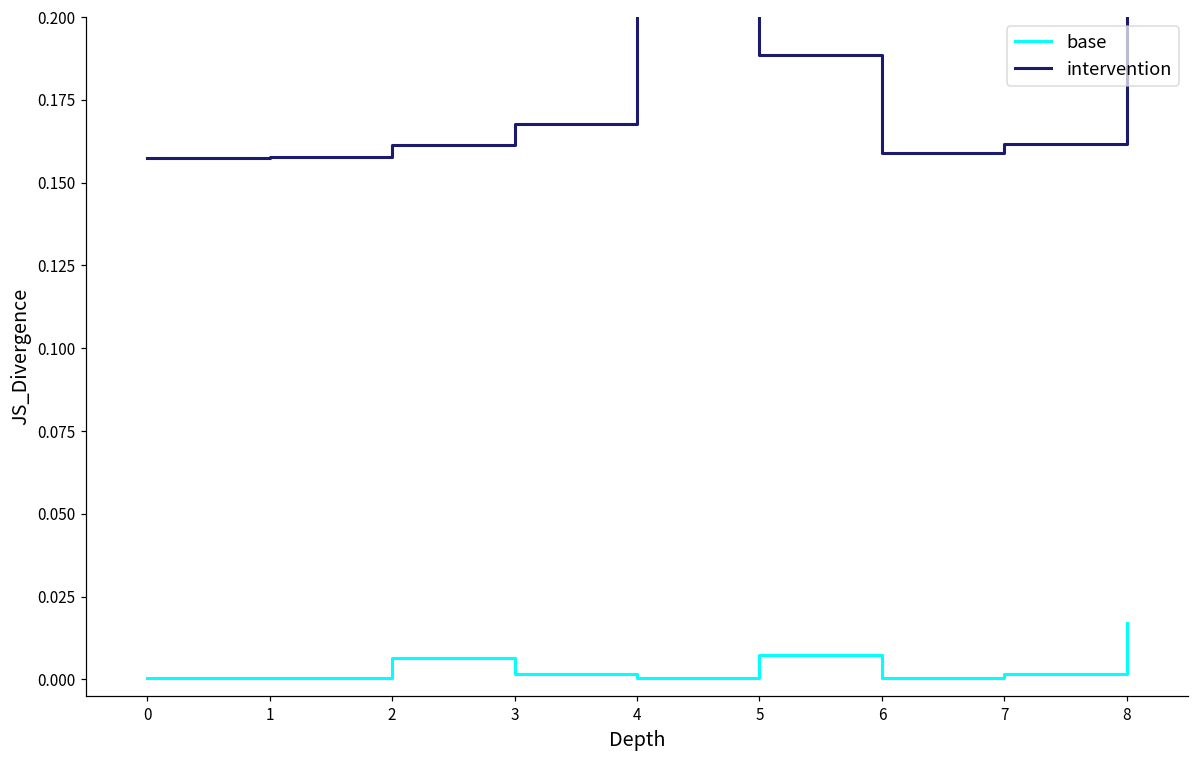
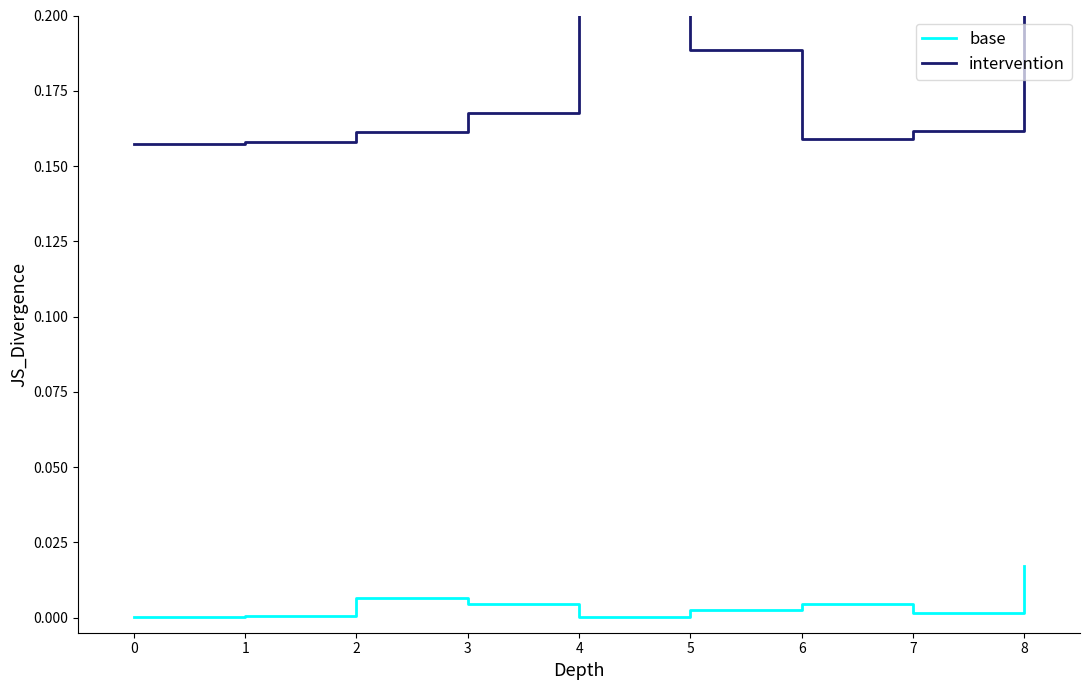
base, 3: 0.002 -> 0.004
base, 5: 0.007 -> 0.003
base, 6: 0.001 -> 0.005
